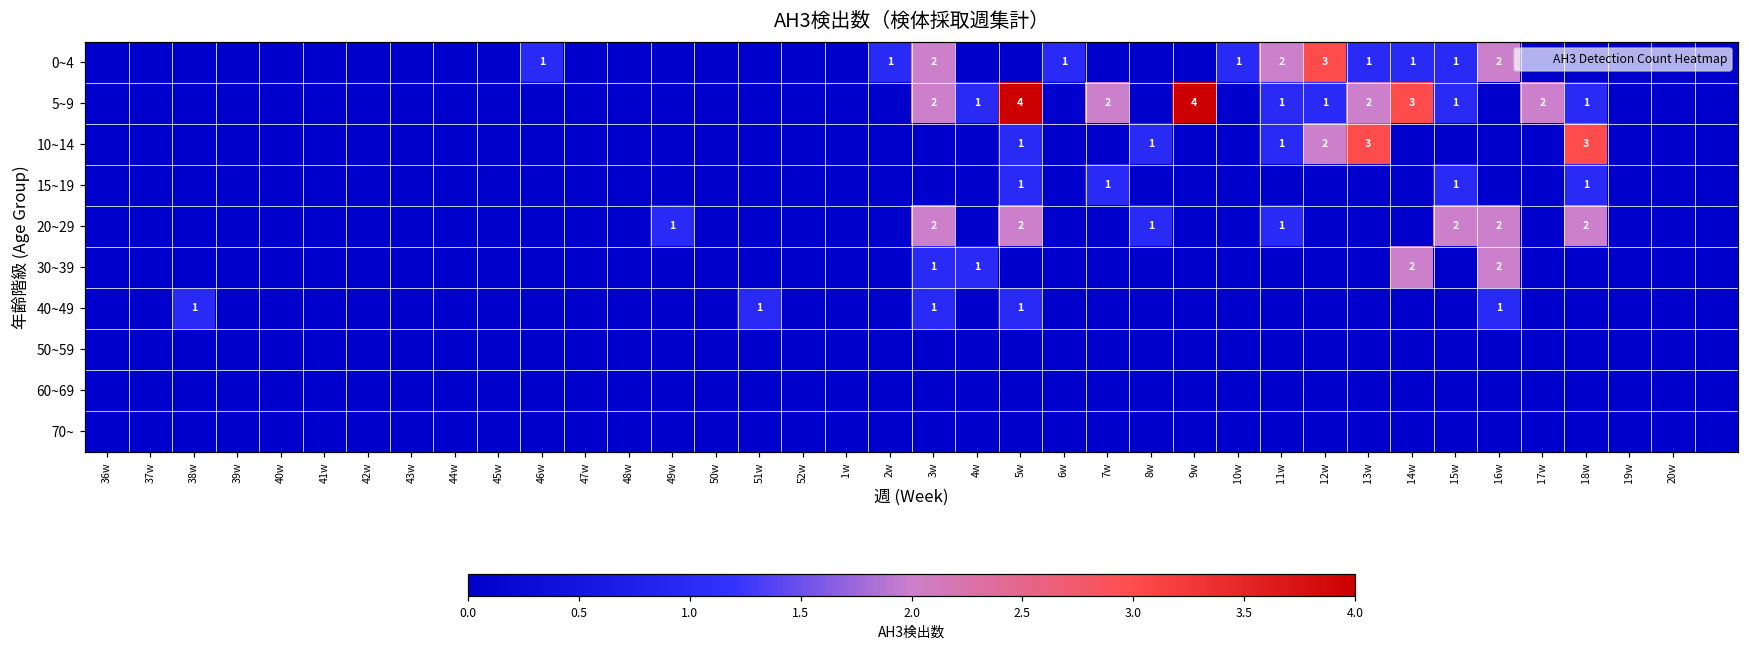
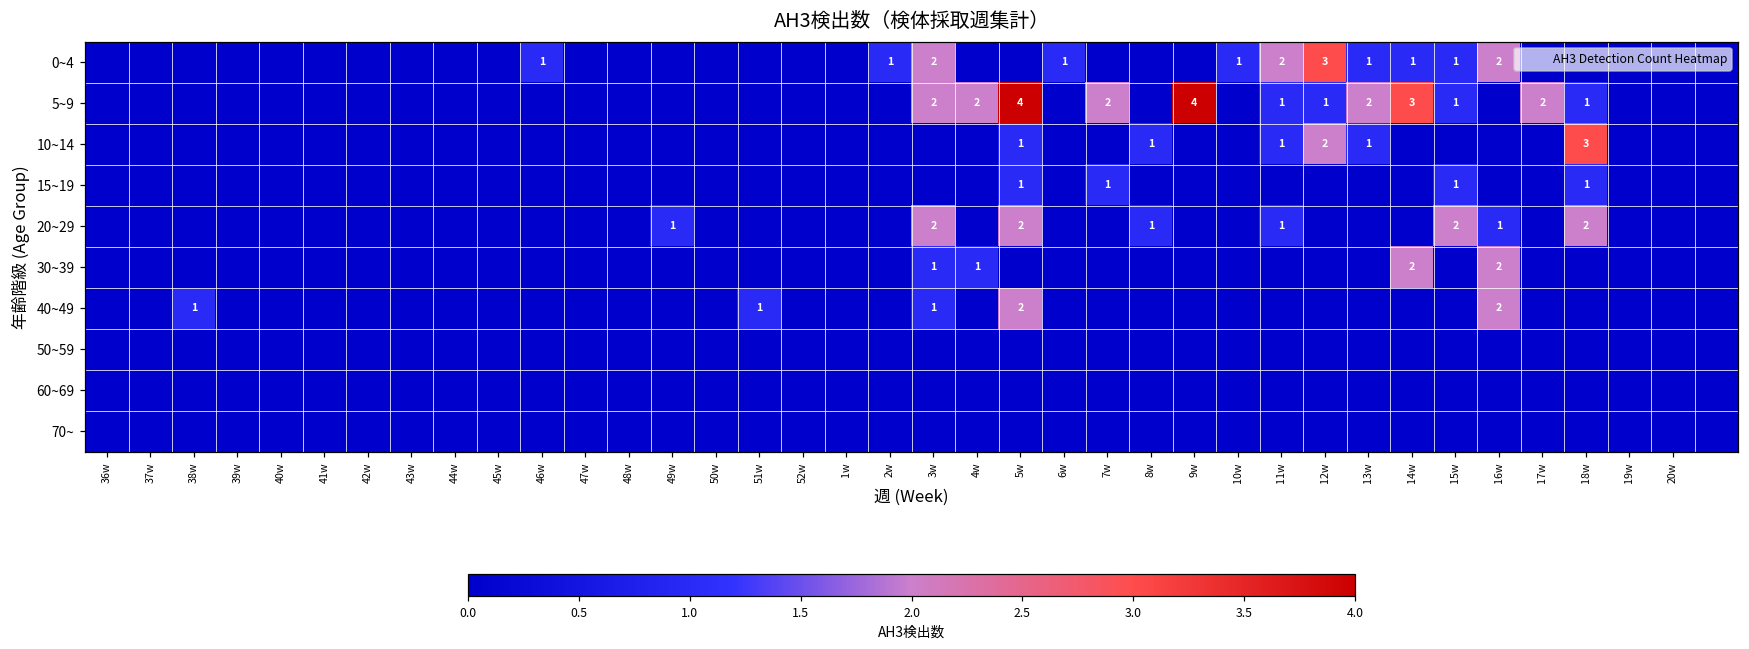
5~9, 4w: 1 -> 2
10~14, 13w: 3 -> 1
20~29, 16w: 2 -> 1
40~49, 5w: 1 -> 2
40~49, 16w: 1 -> 2
